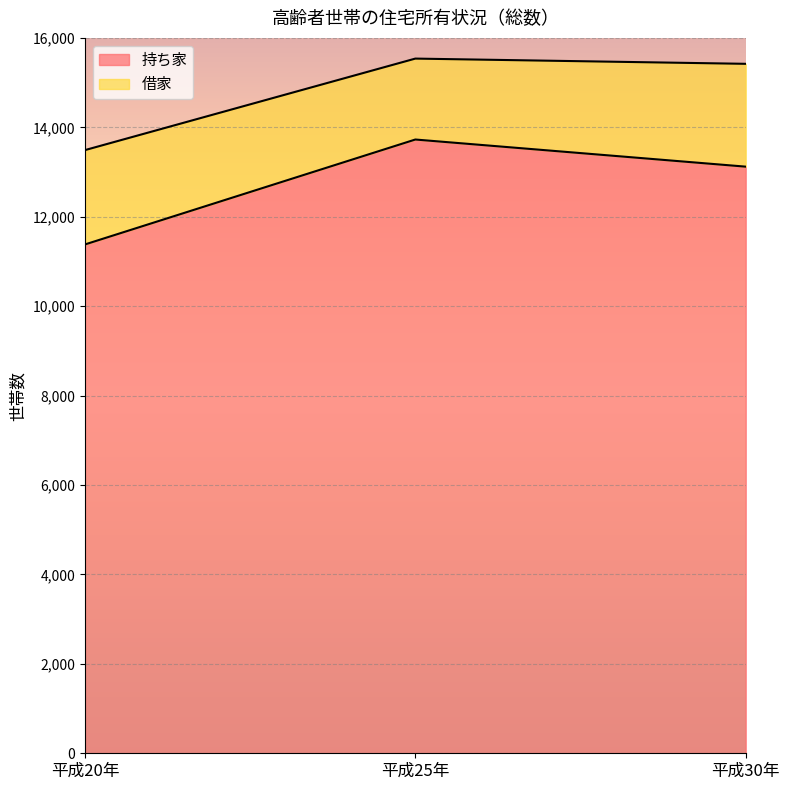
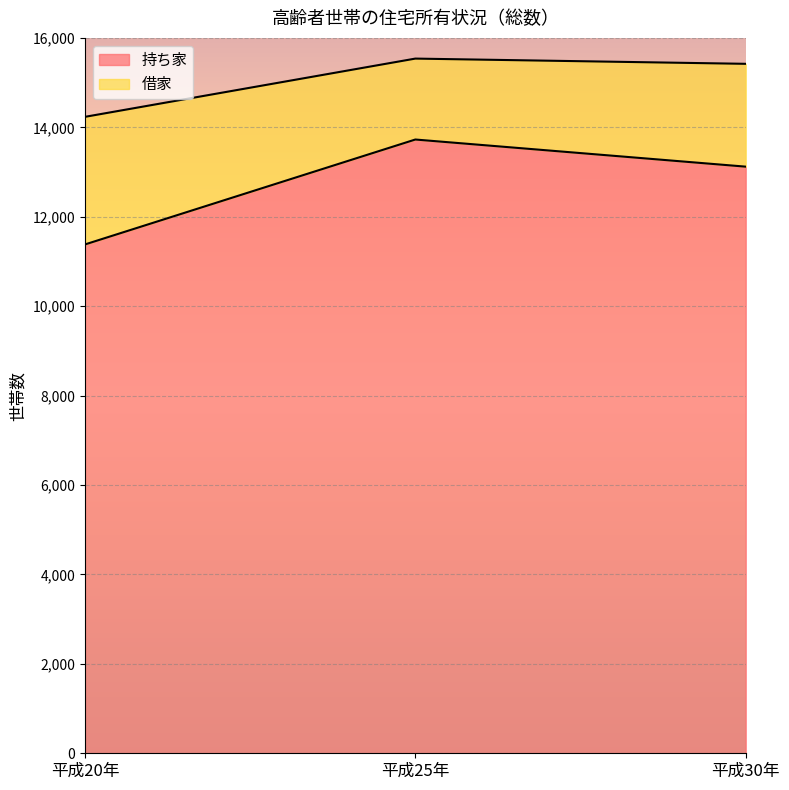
借家, 平成20年: 2,100 -> 2,900
